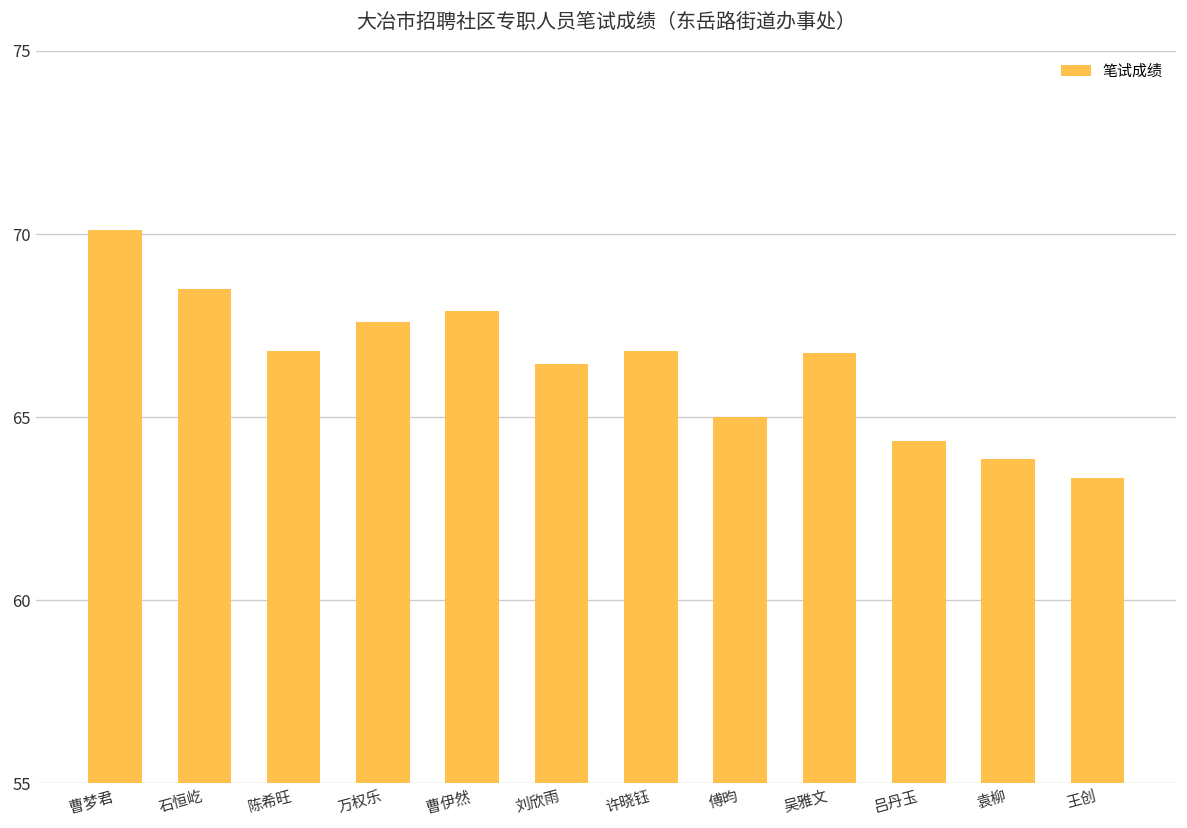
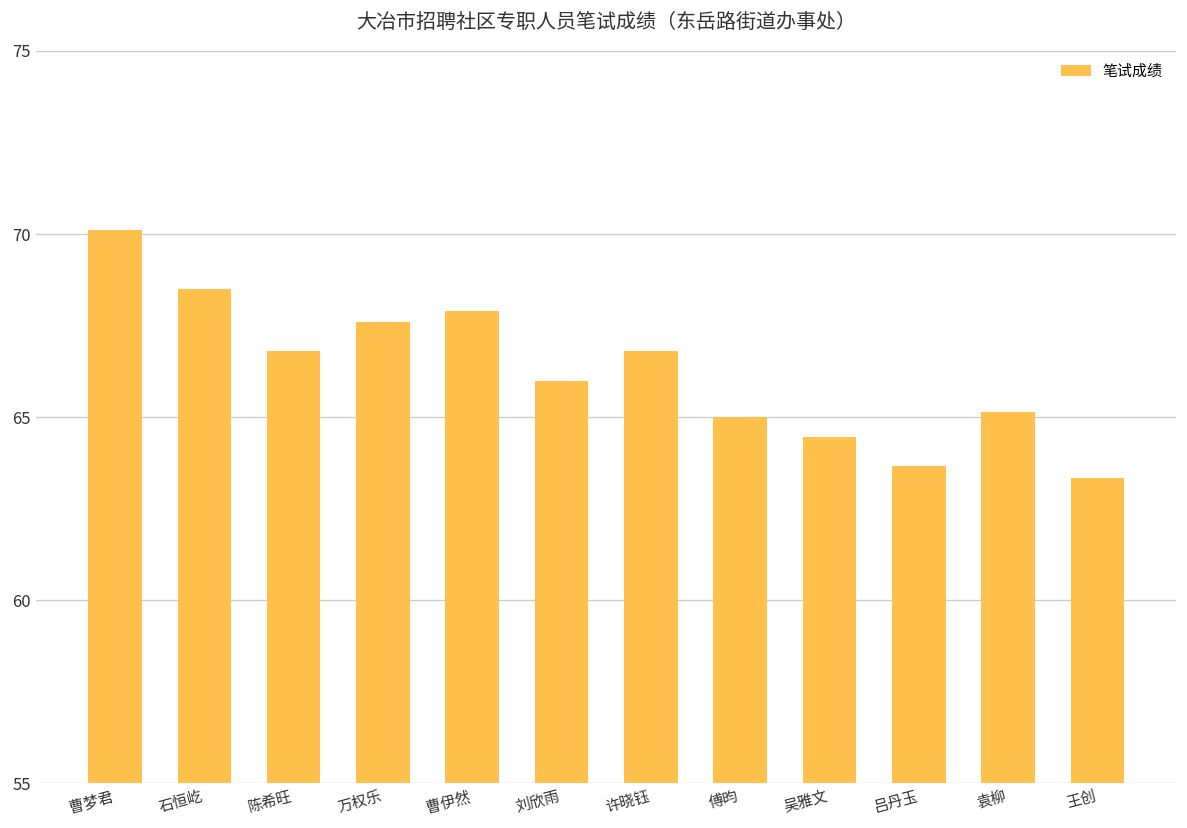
刘欣雨: 66.5 -> 66.0
吴雅文: 66.8 -> 64.5
吕丹玉: 64.4 -> 63.7
袁柳: 63.9 -> 65.1
